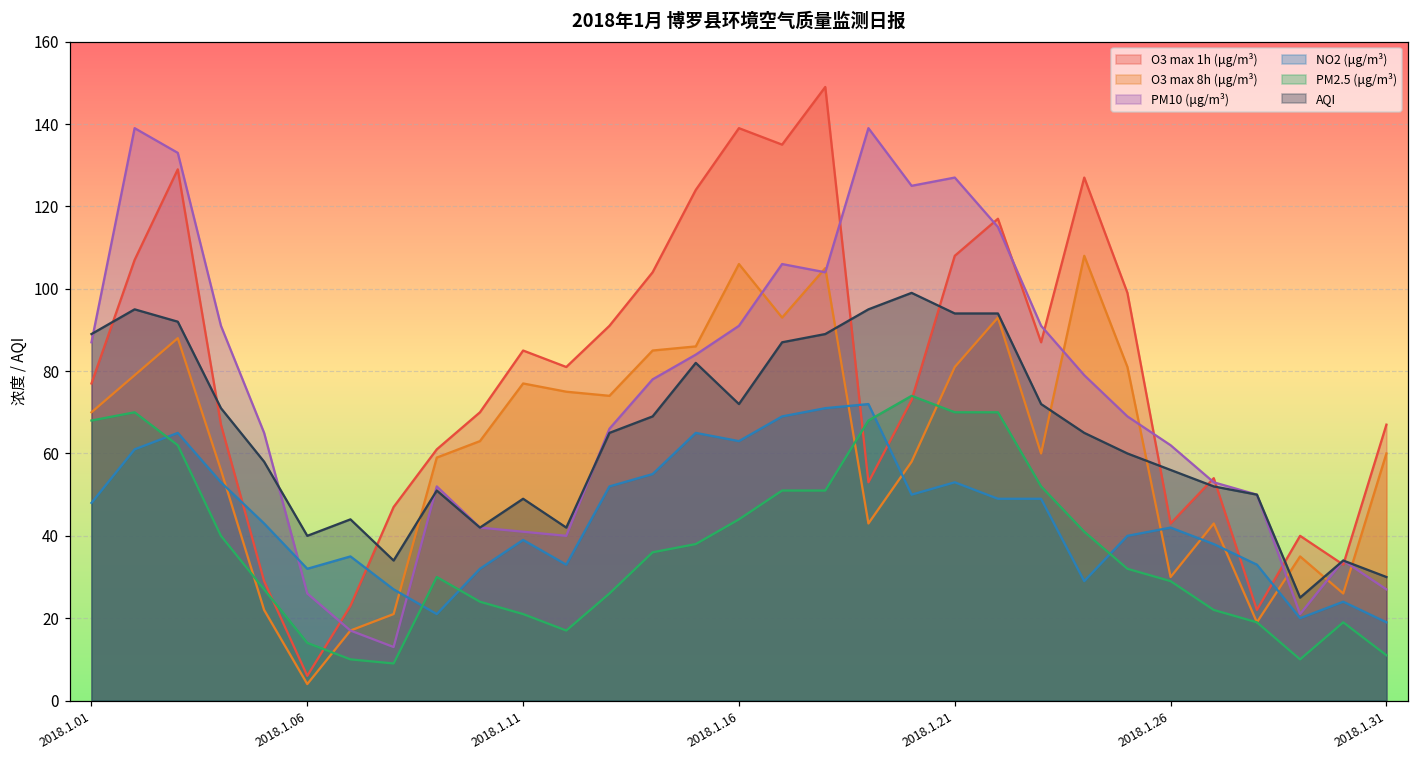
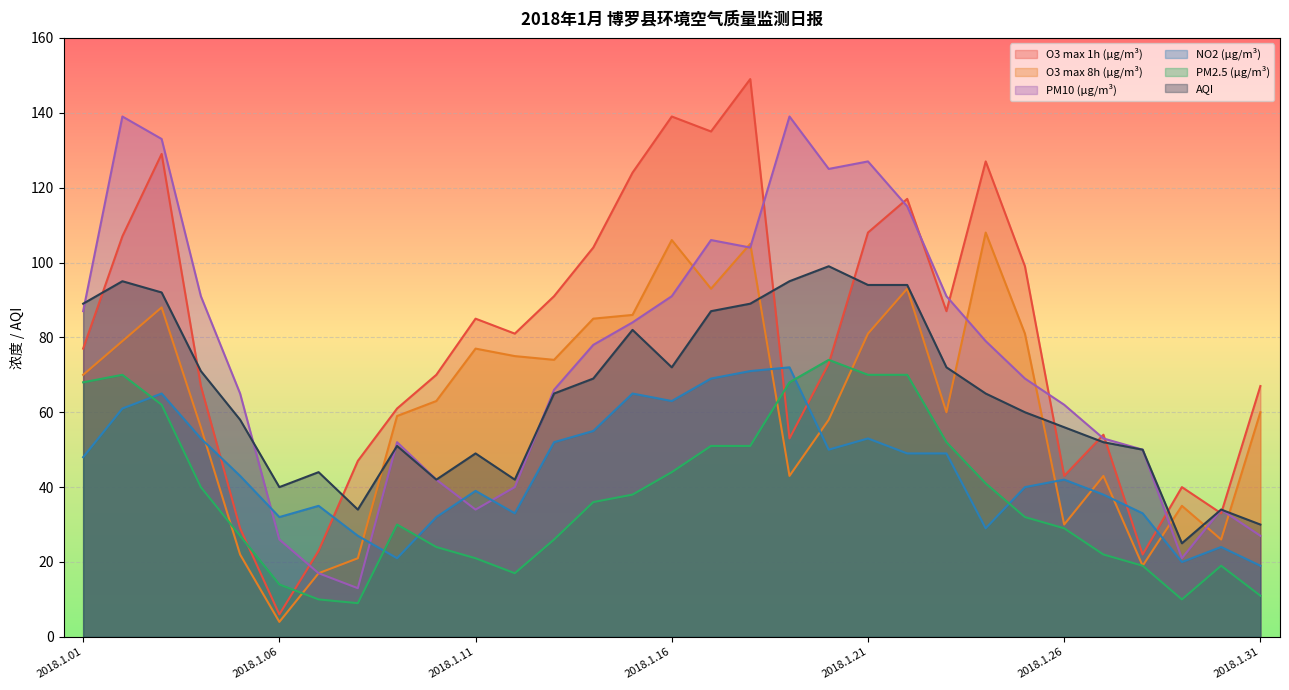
PM10 (μg/m³), 2018.1.11: 41 -> 34
